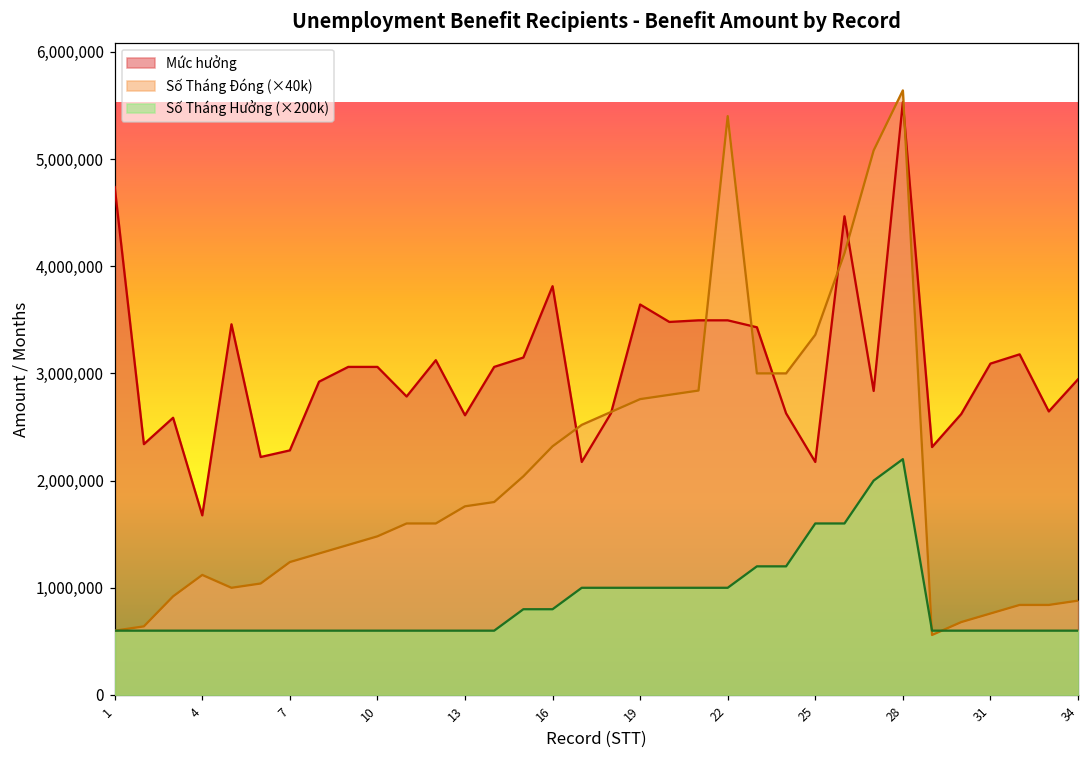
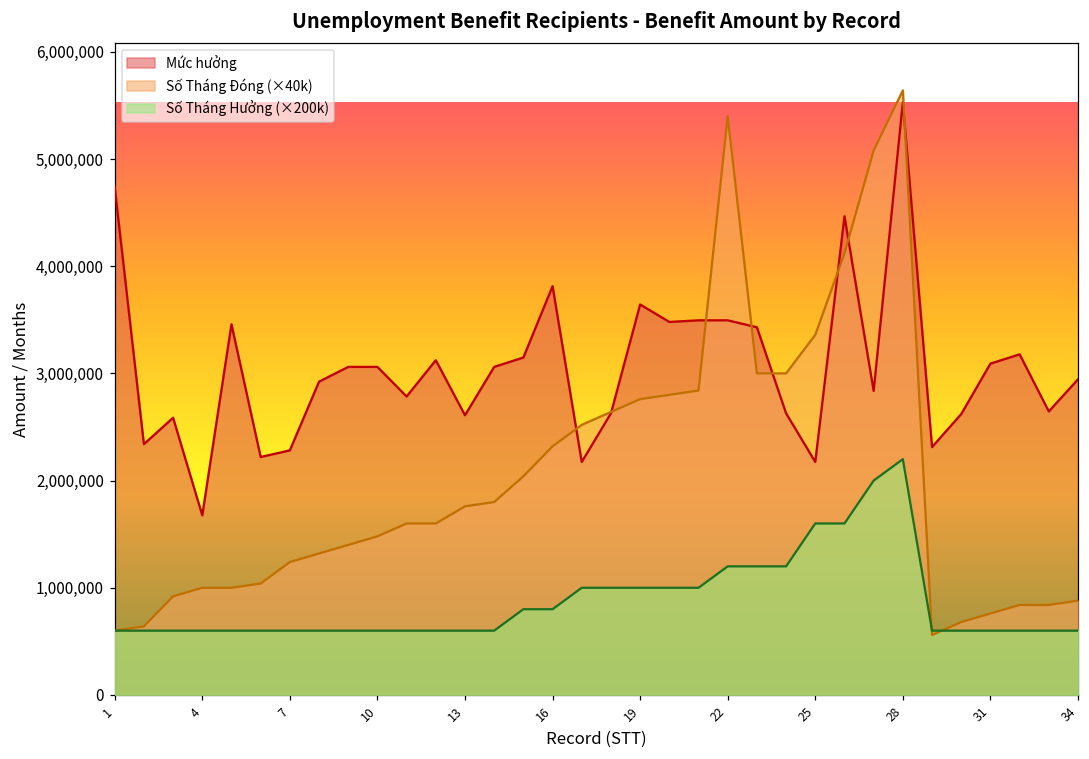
Số Tháng Đóng (×40k), 4: 1,100,000 -> 1,000,000
Số Tháng Hưởng (×200k), 22: 1,000,000 -> 1,200,000
